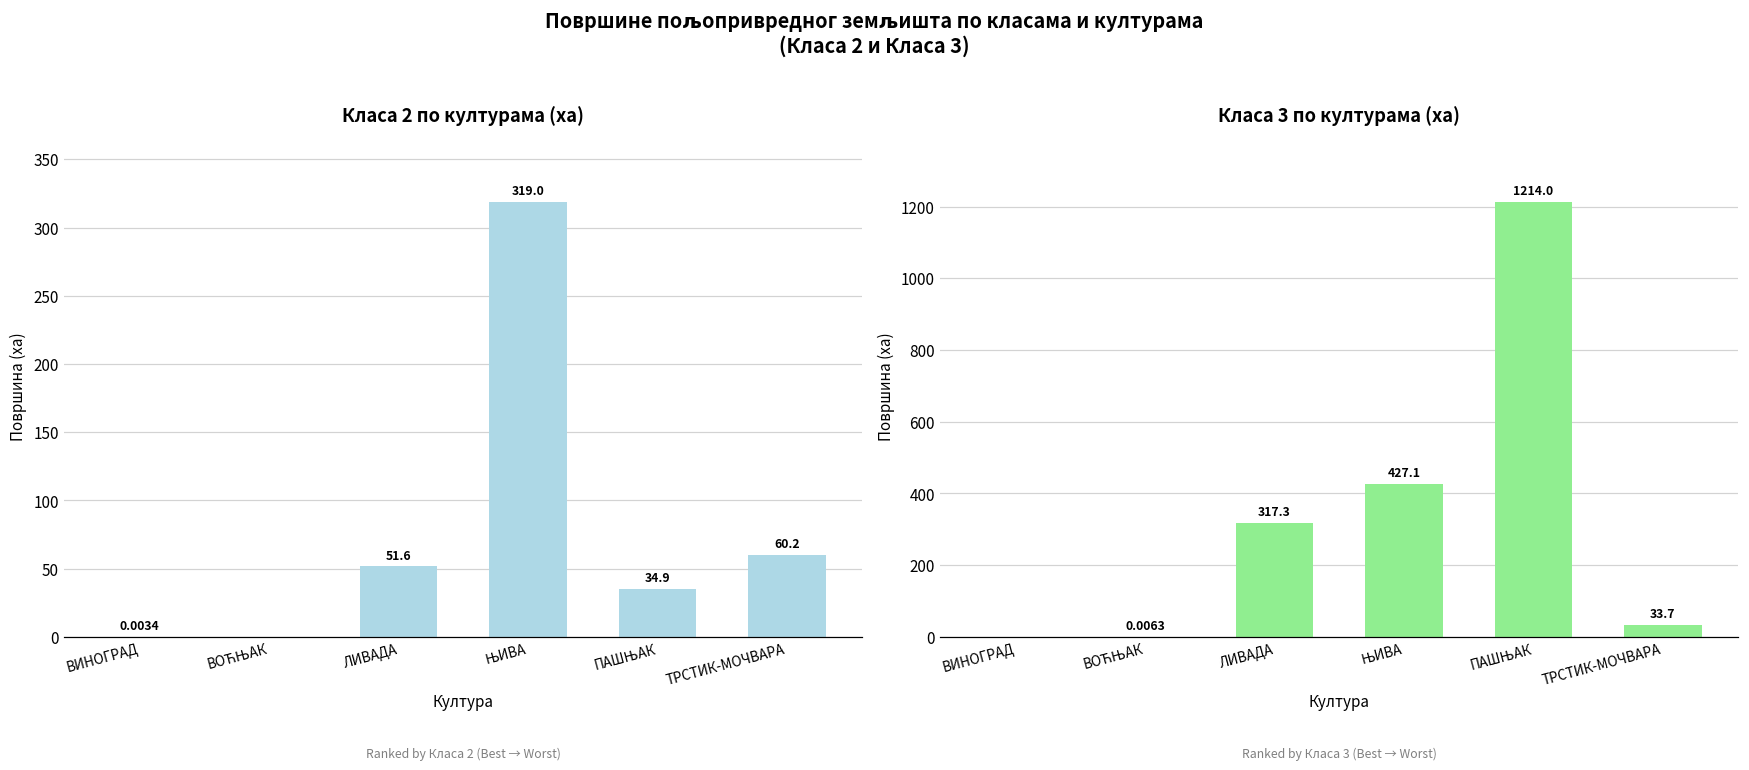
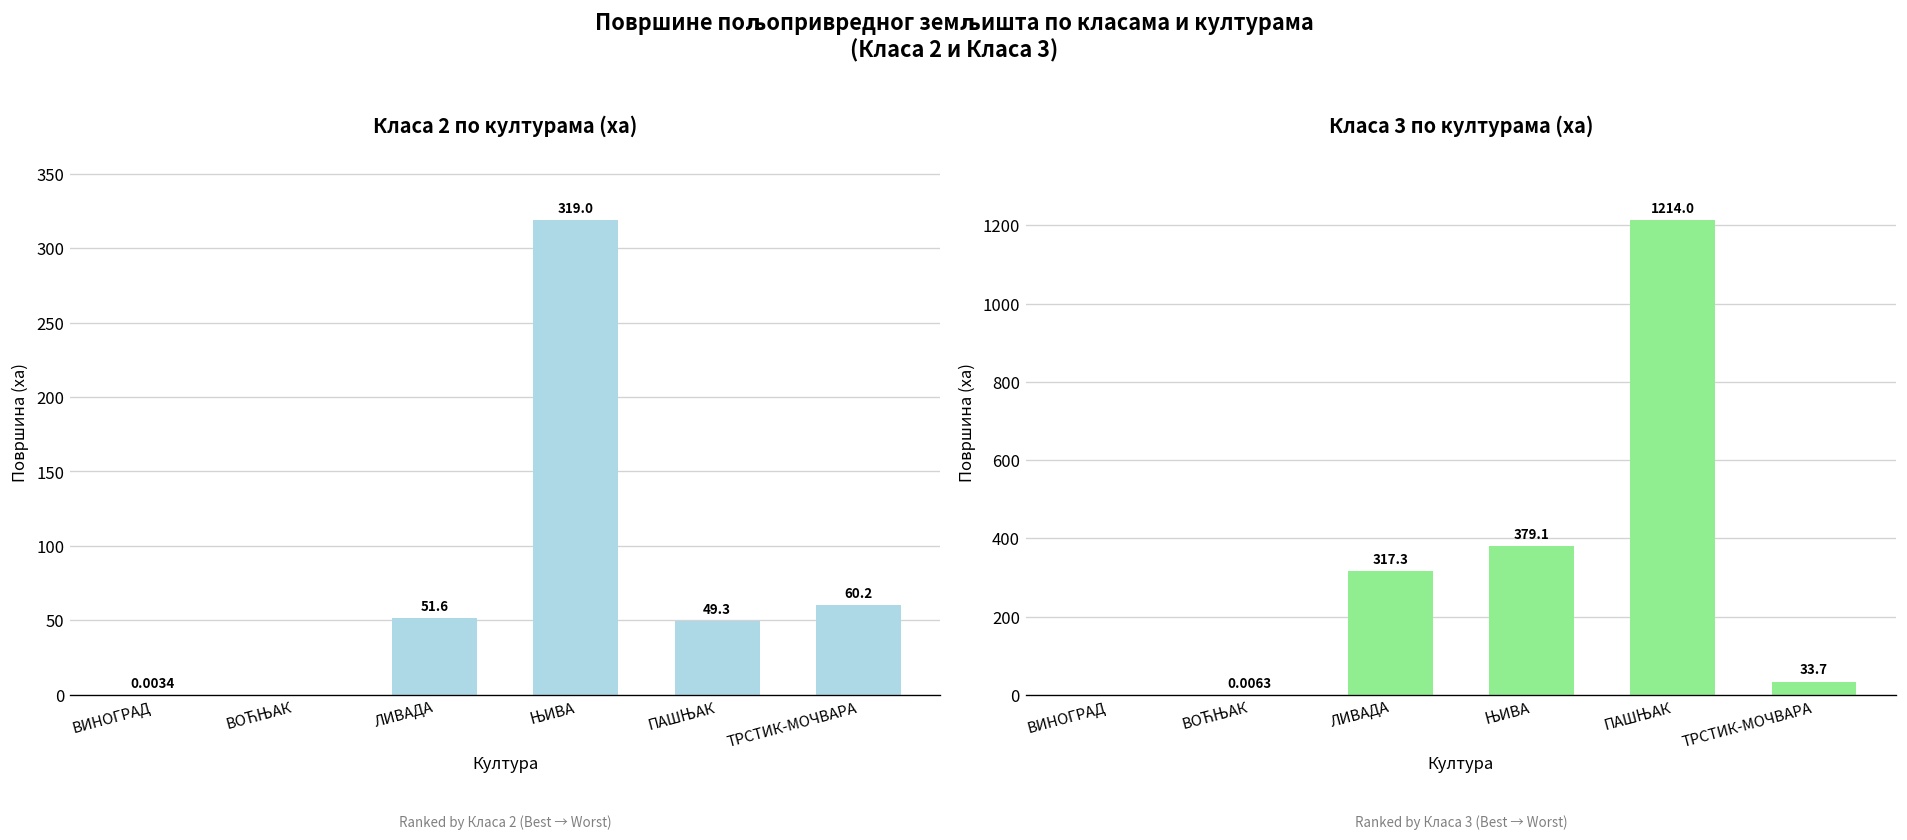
Класа 2 по културама (ха), ПАШЊАК: 34.9 -> 49.3
Класа 3 по културама (ха), ЊИВА: 427.1 -> 379.1
